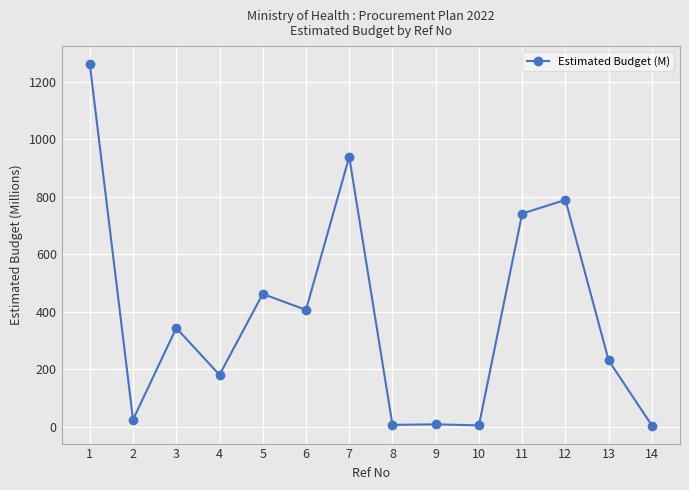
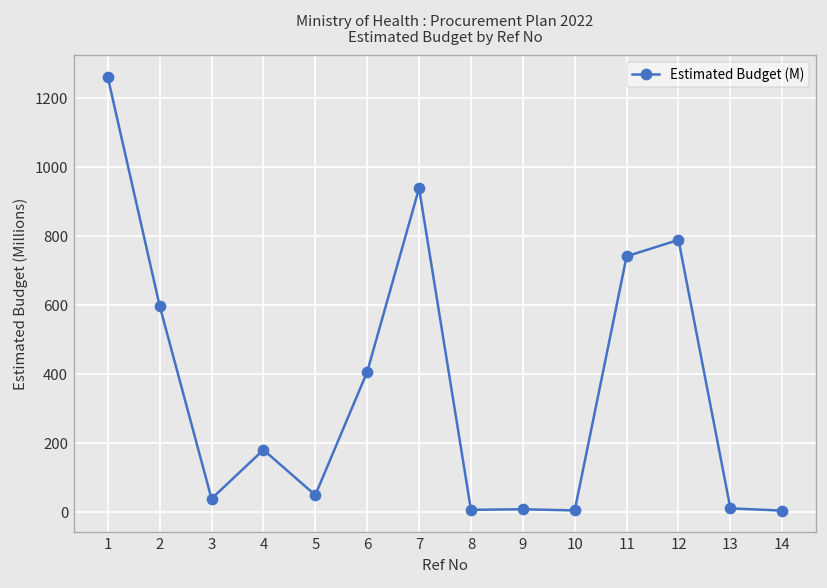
2: 30 -> 600
3: 340 -> 40
5: 460 -> 50
13: 230 -> 10
